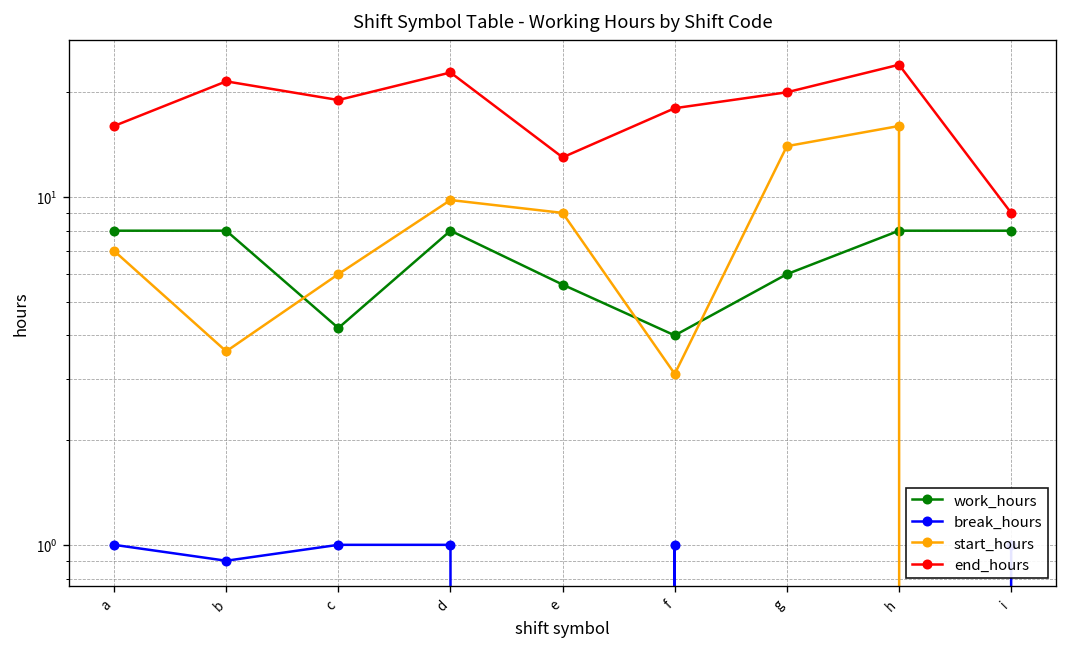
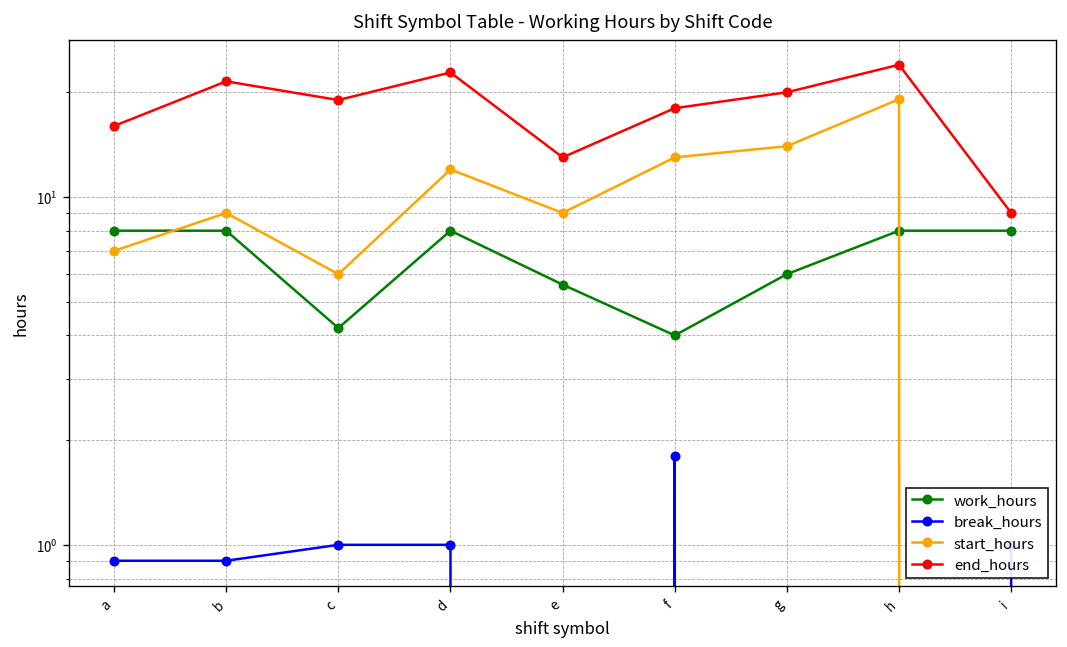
break_hours, a: 1.0 -> 0.9
start_hours, b: 3.6 -> 9.0
start_hours, d: 9.8 -> 12.0
break_hours, f: 1.0 -> 1.8
start_hours, f: 3.1 -> 13
start_hours, h: 16 -> 19
